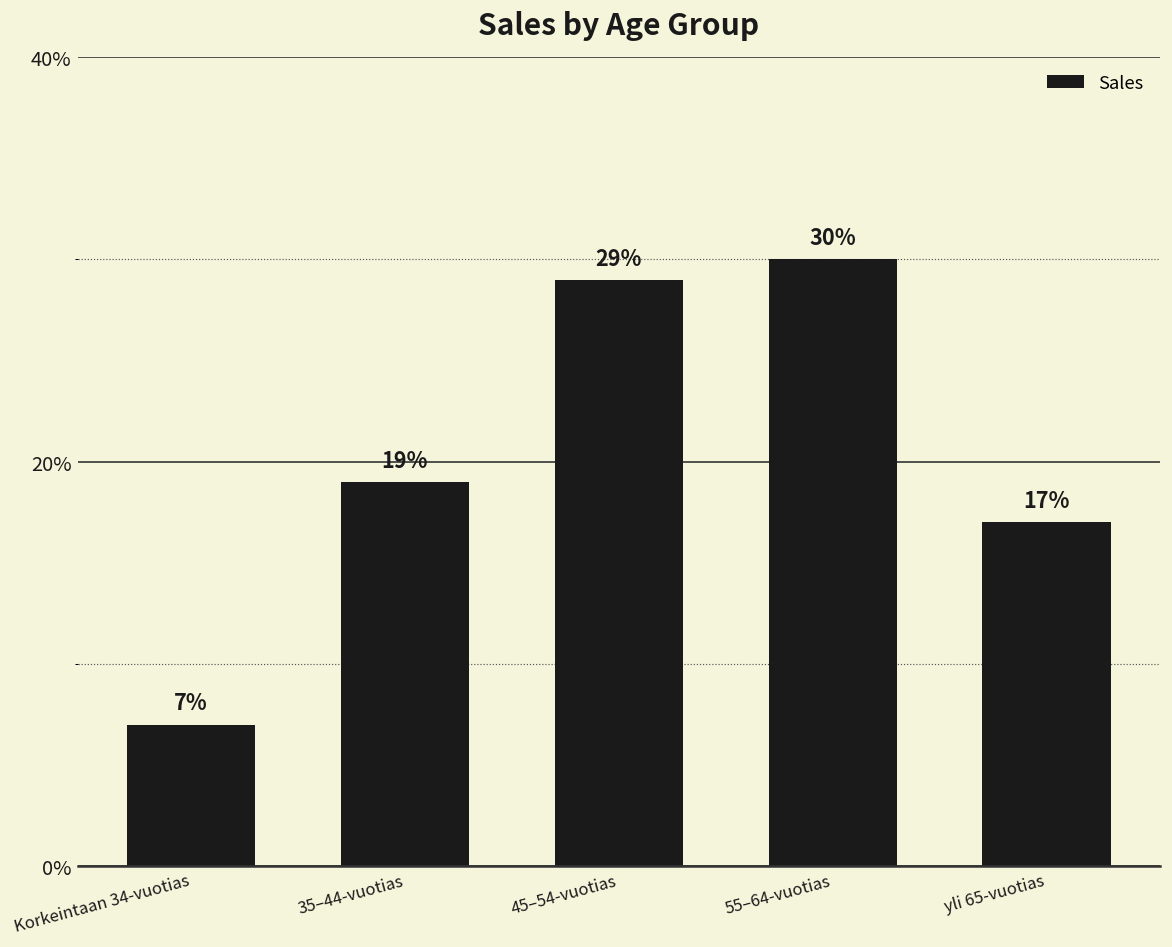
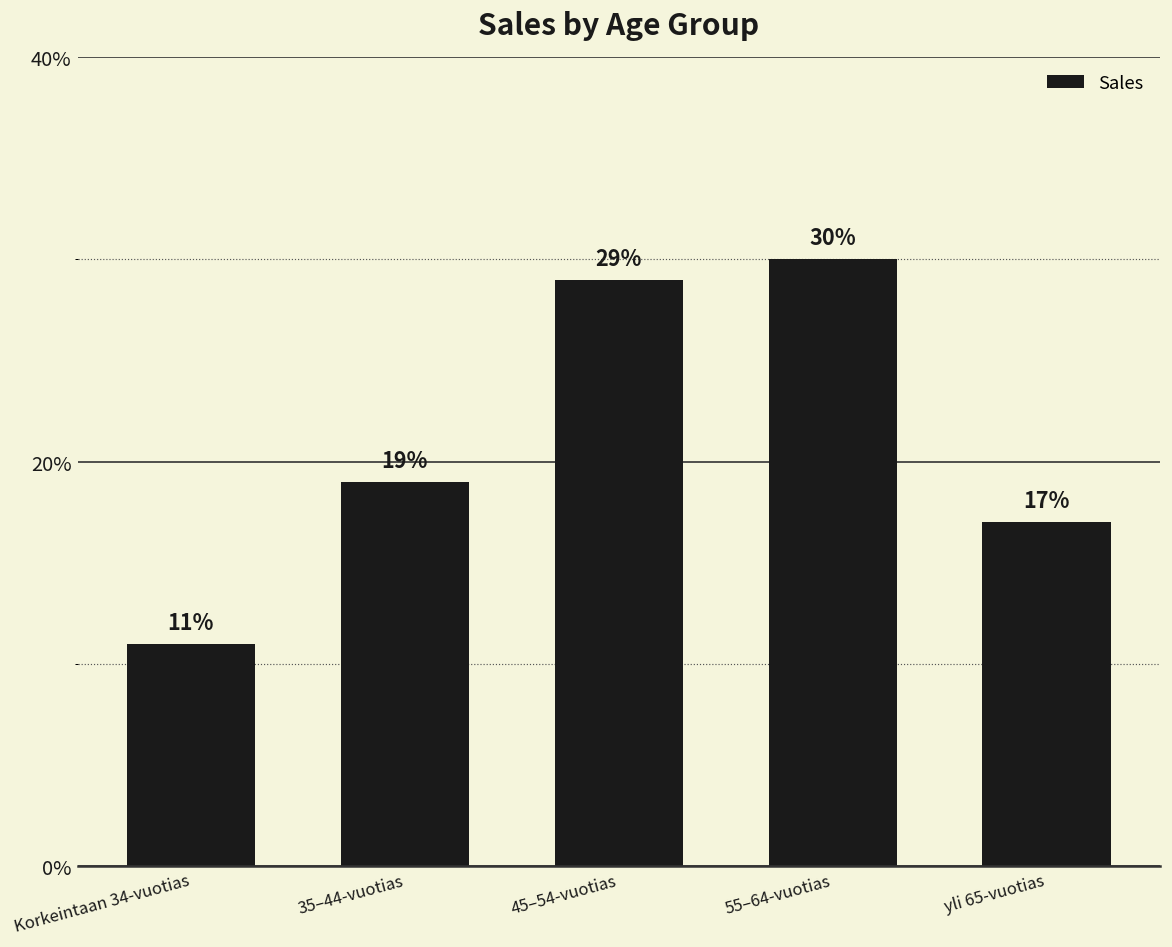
Korkeintaan 34-vuotias: 7% -> 11%
